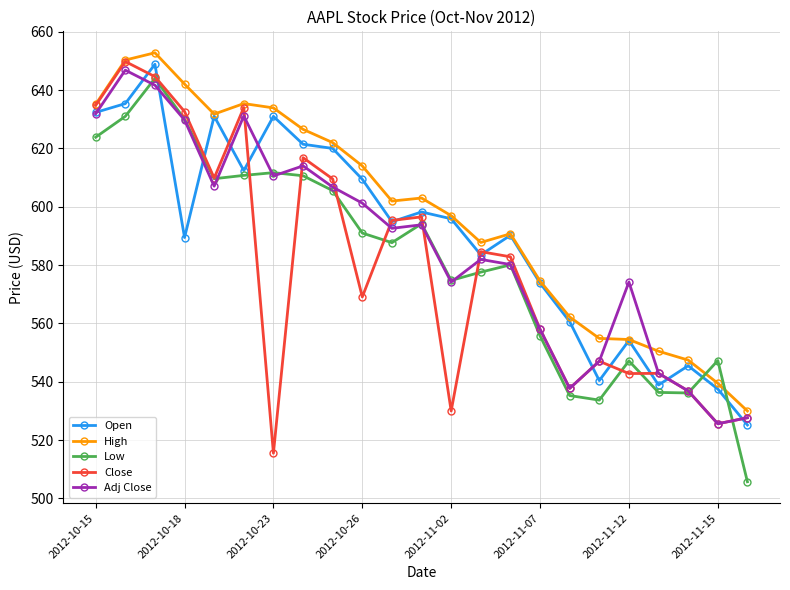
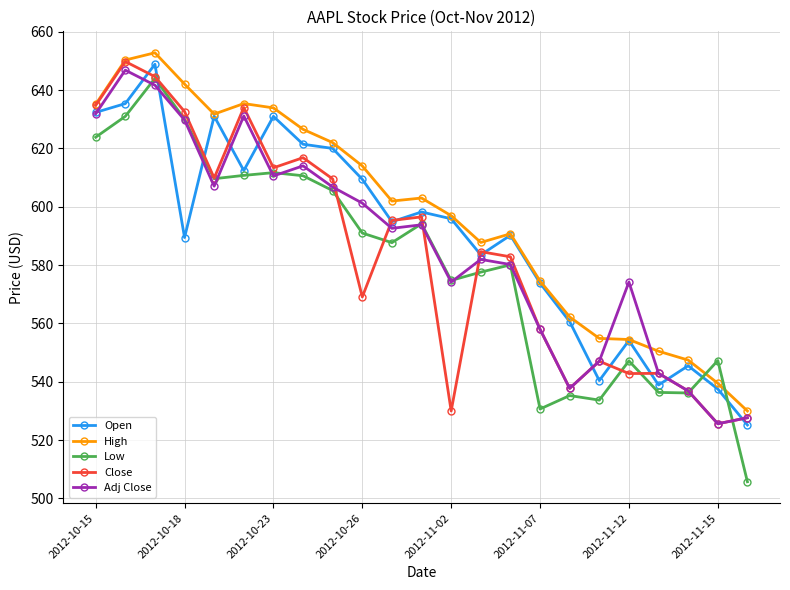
Close, 2012-10-23: 516 -> 613
Low, 2012-11-07: 556 -> 531
